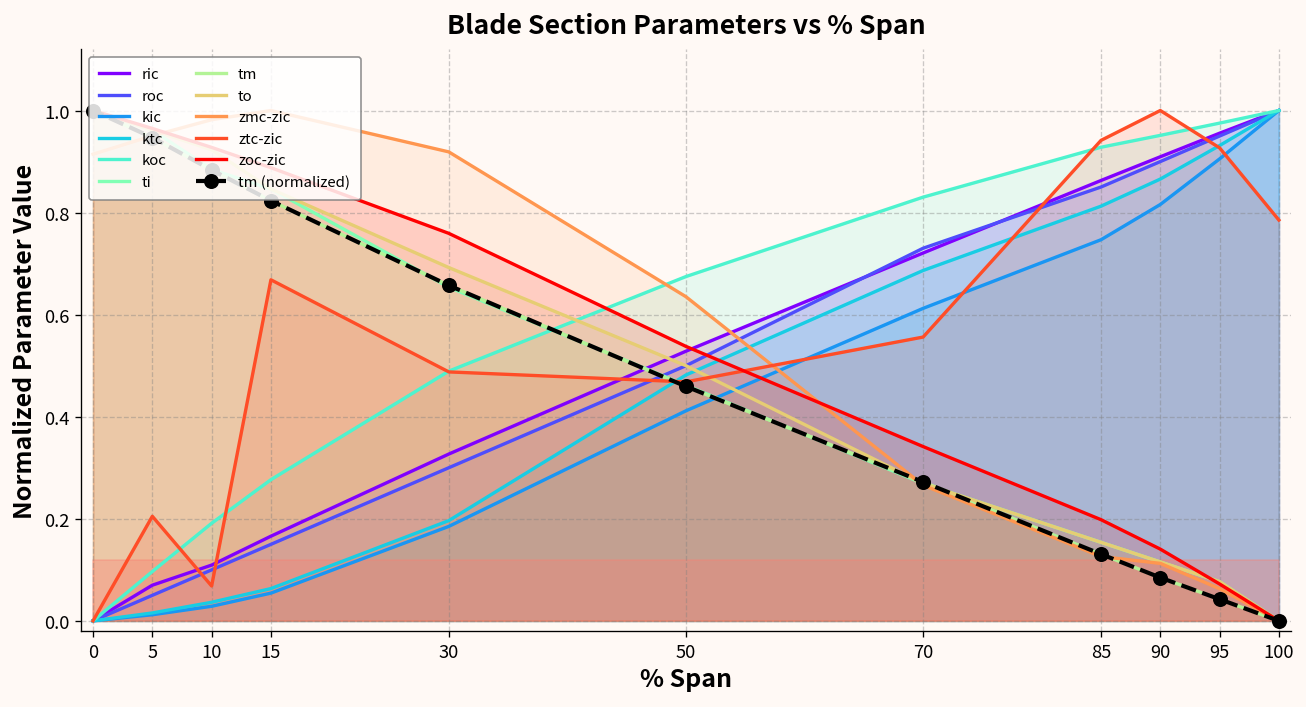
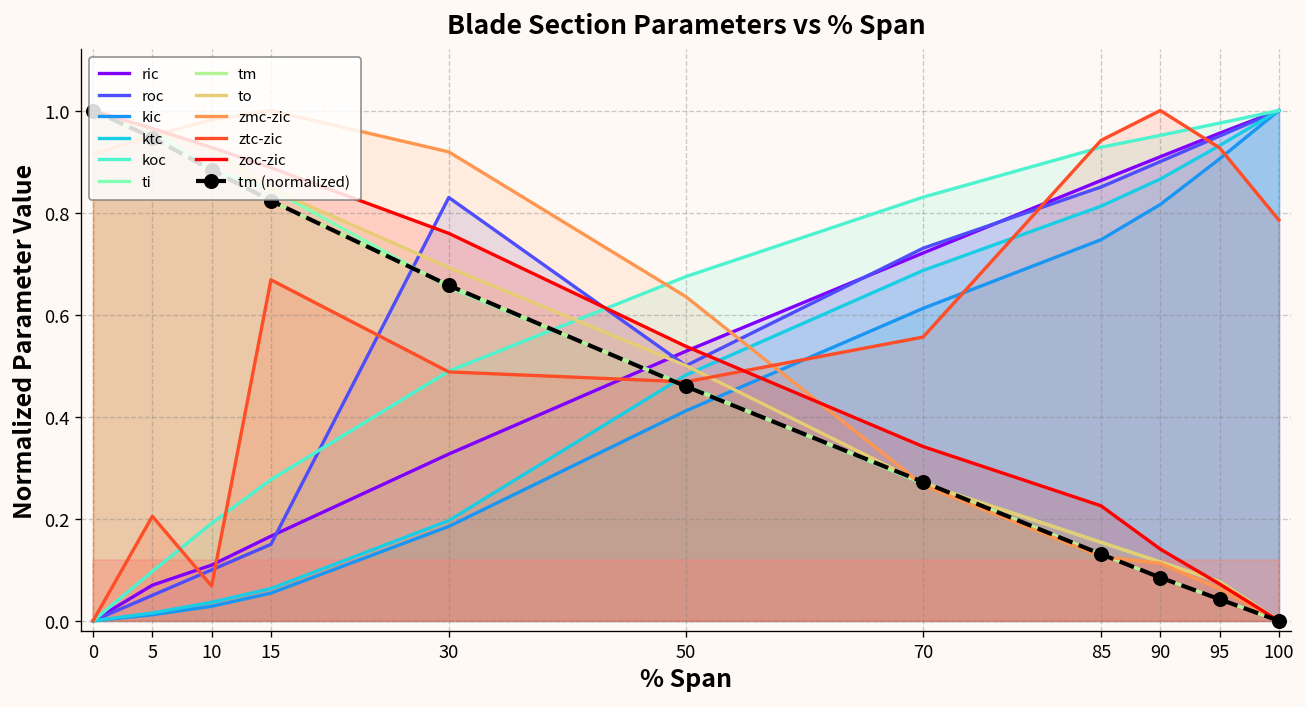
roc, 30: 0.30 -> 0.83
zoc-zic, 85: 0.20 -> 0.23
